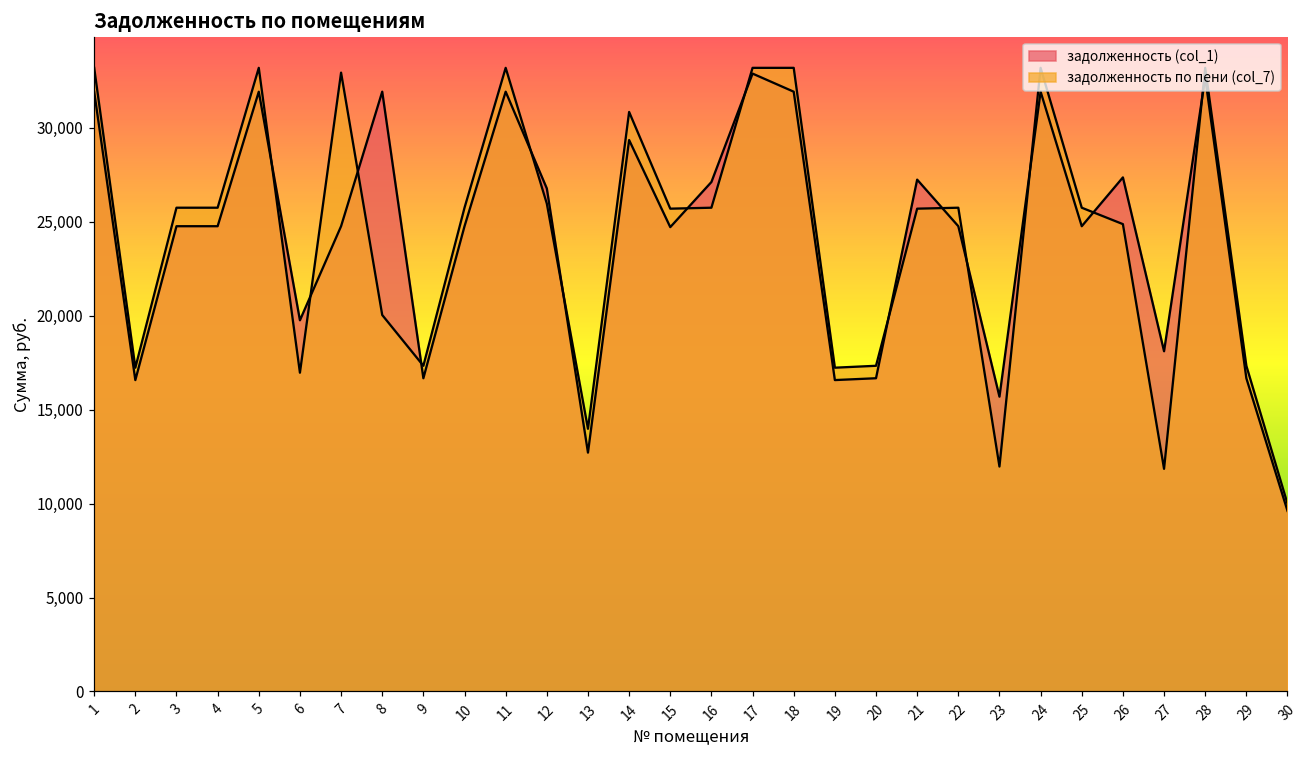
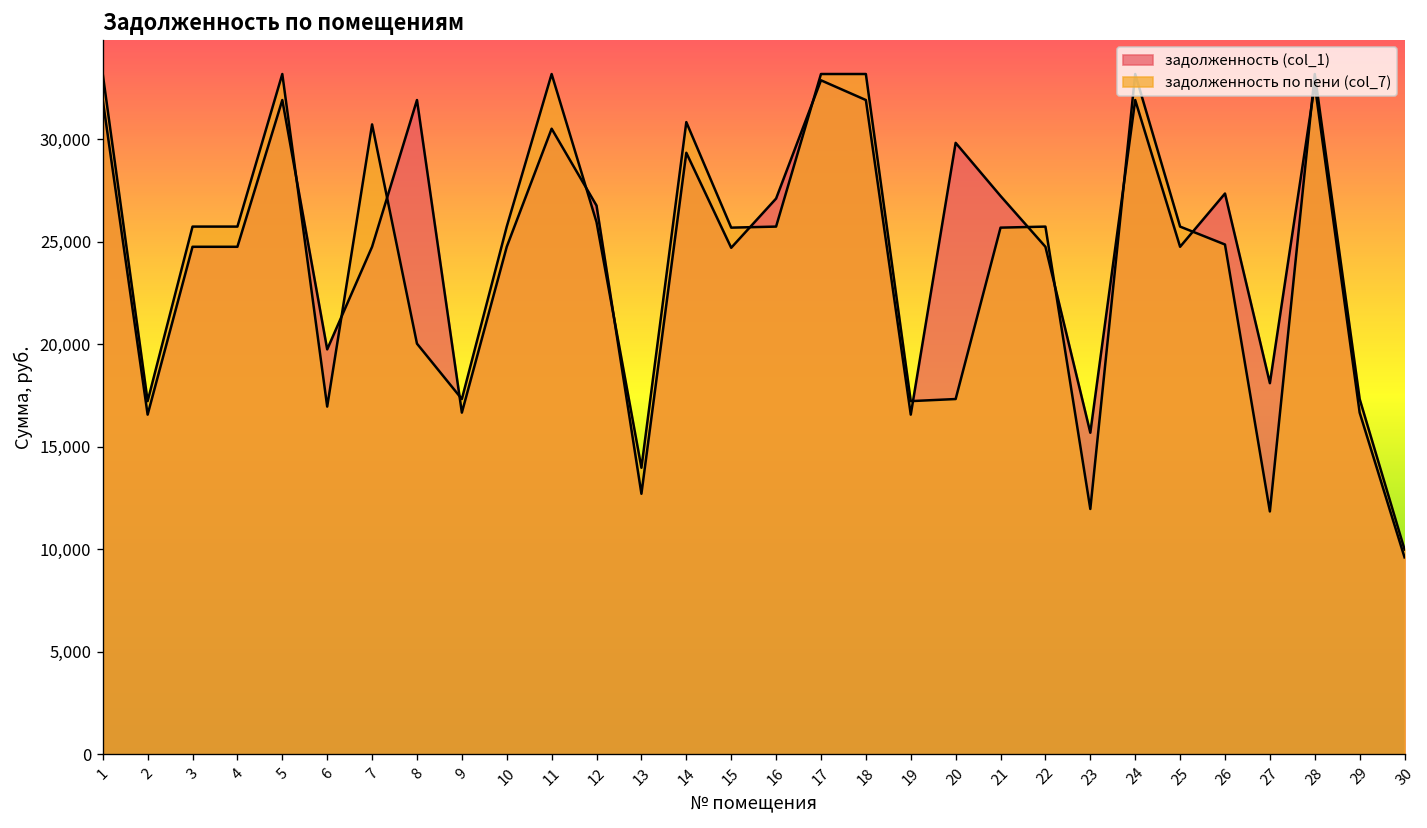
задолженность по пени (col_7), 7: 32,900 -> 30,700
задолженность (col_1), 11: 31,900 -> 30,500
задолженность (col_1), 20: 16,700 -> 29,800
